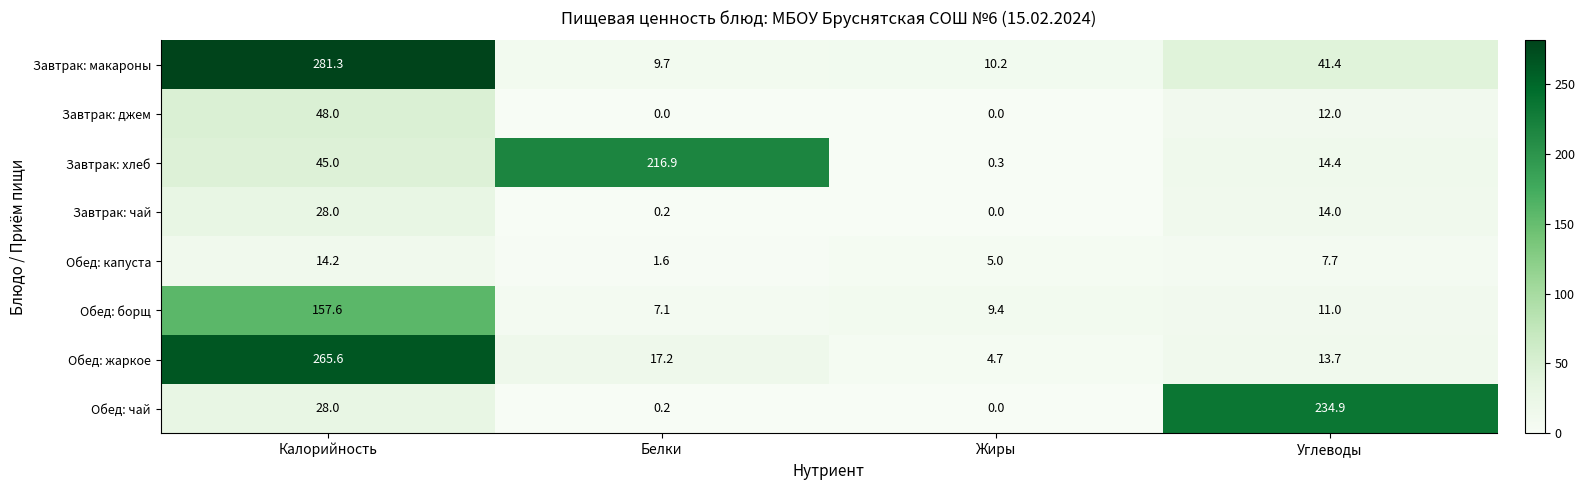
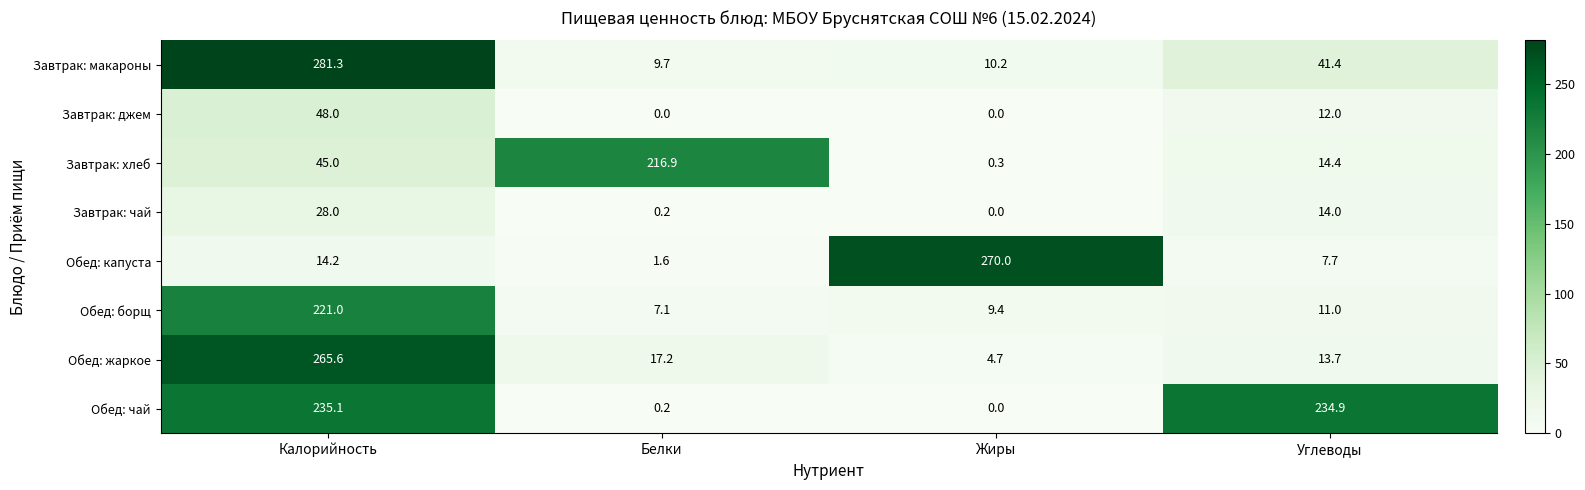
Обед: капуста, Жиры: 5.0 -> 270.0
Обед: борщ, Калорийность: 157.6 -> 221.0
Обед: чай, Калорийность: 28.0 -> 235.1
